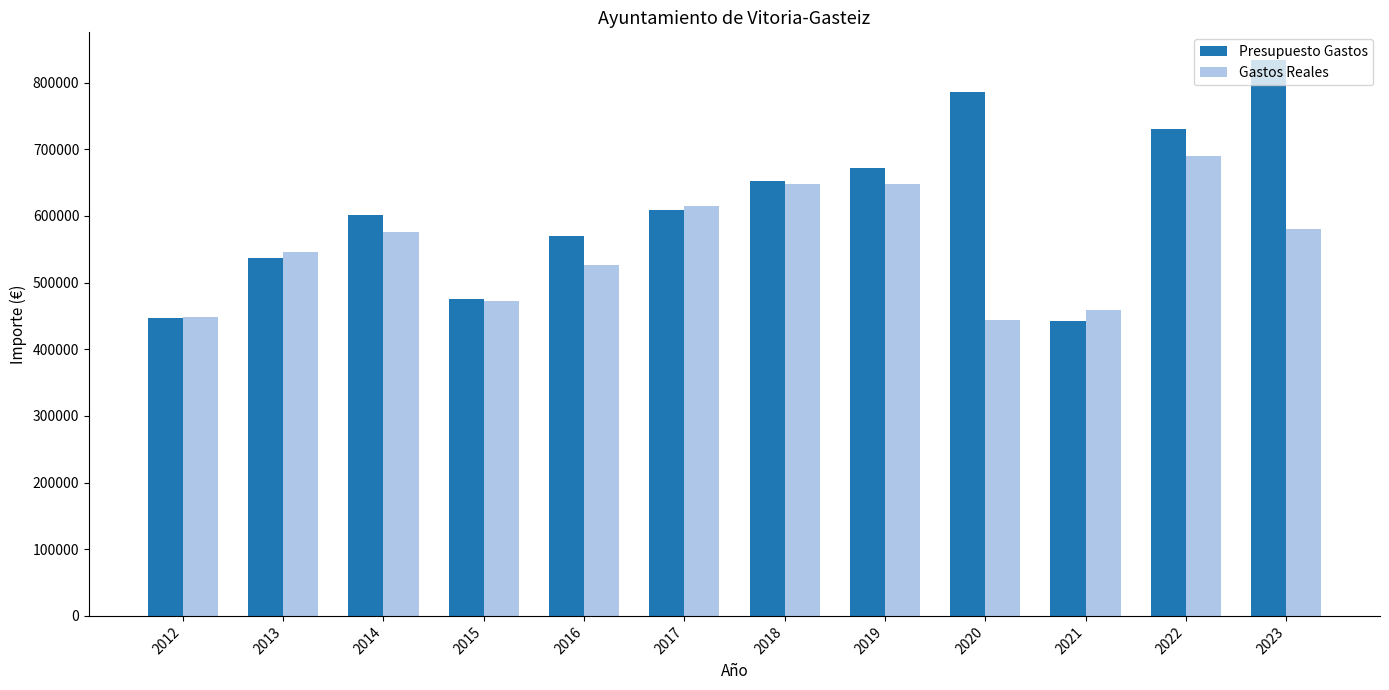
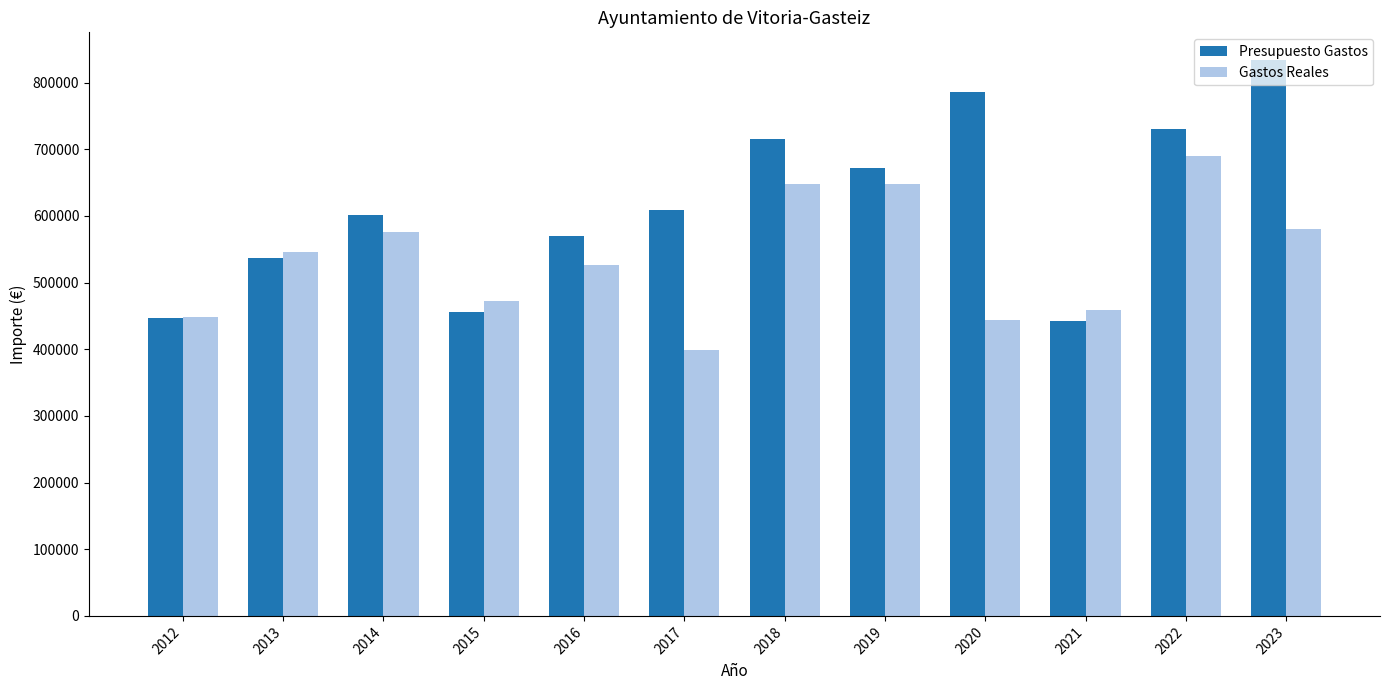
Presupuesto Gastos, 2015: 480000 -> 460000
Gastos Reales, 2017: 610000 -> 400000
Presupuesto Gastos, 2018: 650000 -> 720000
